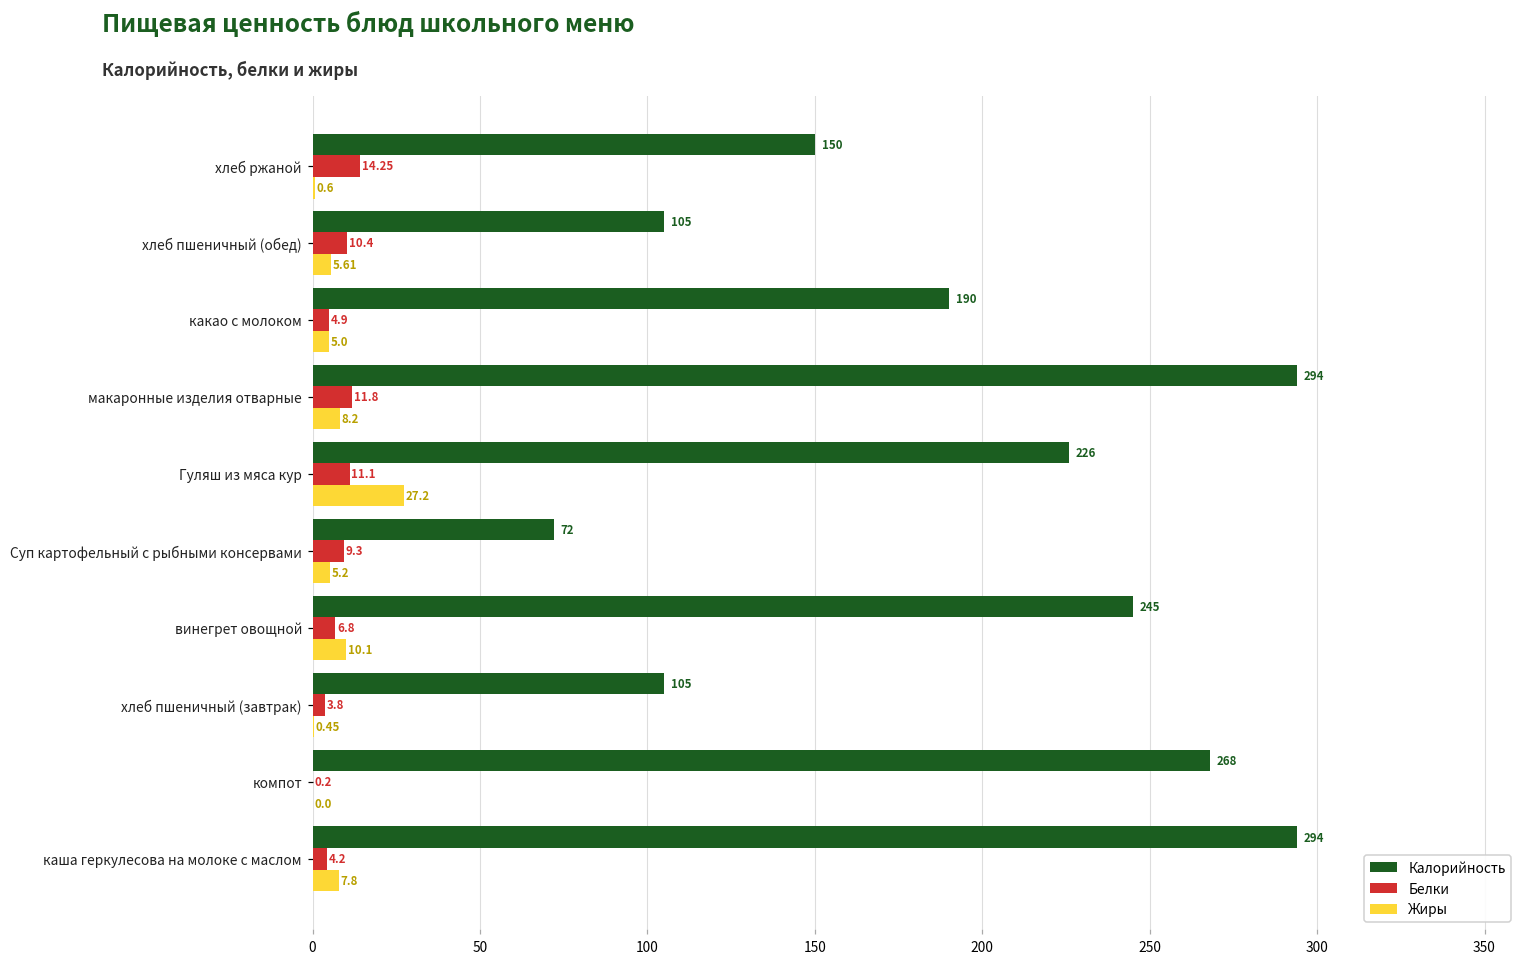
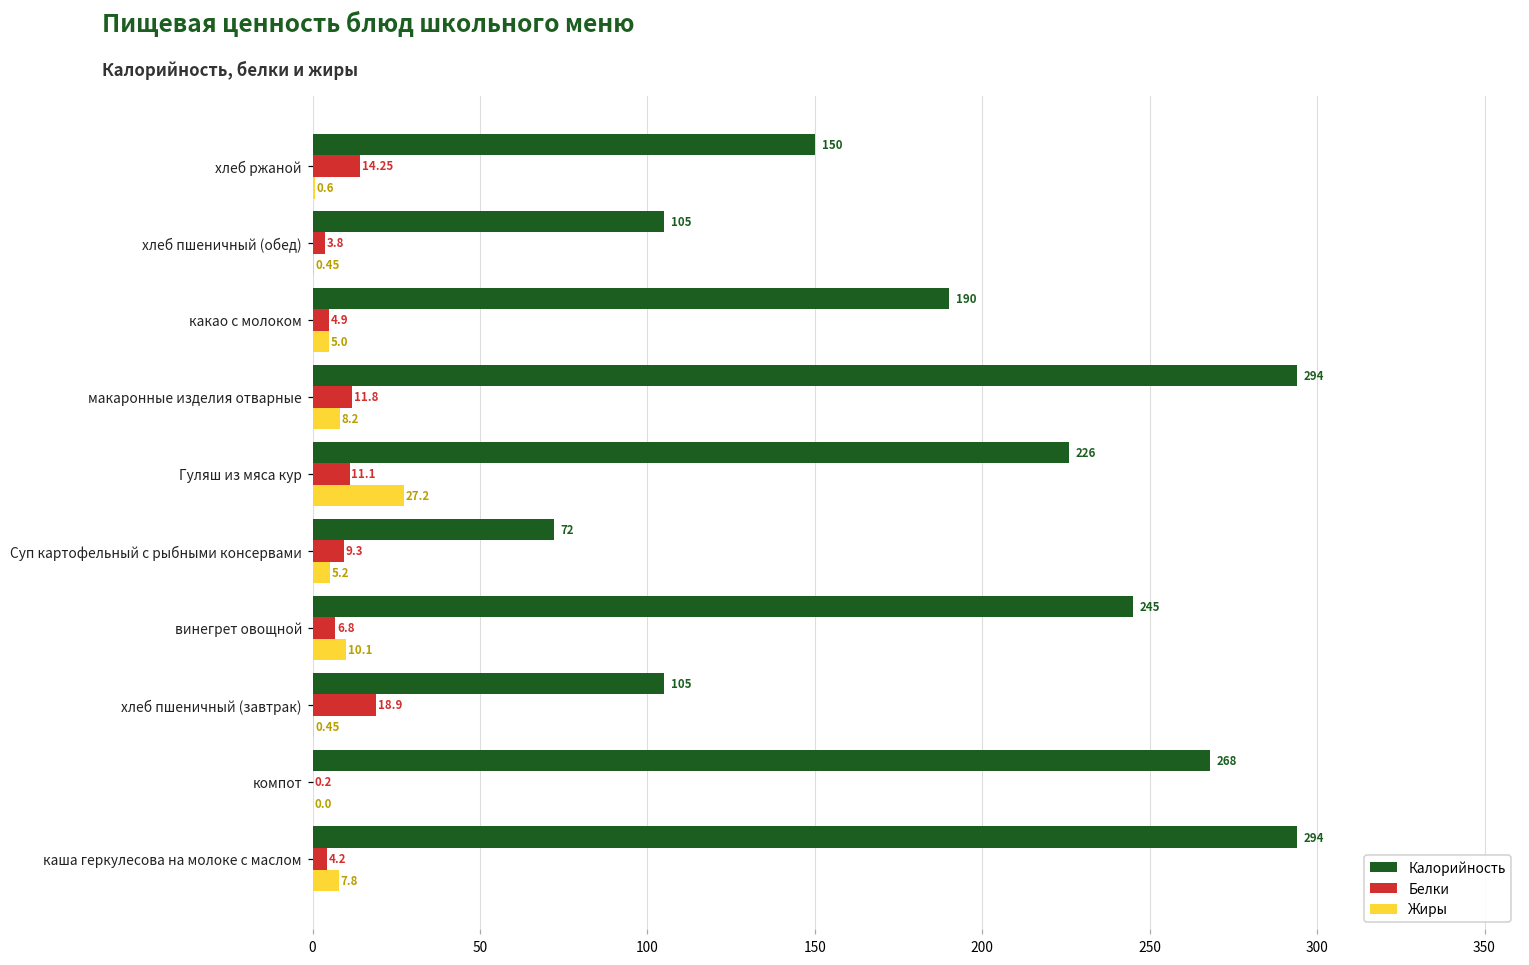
Белки, хлеб пшеничный (обед): 10.4 -> 3.8
Жиры, хлеб пшеничный (обед): 5.61 -> 0.45
Белки, хлеб пшеничный (завтрак): 3.8 -> 18.9
